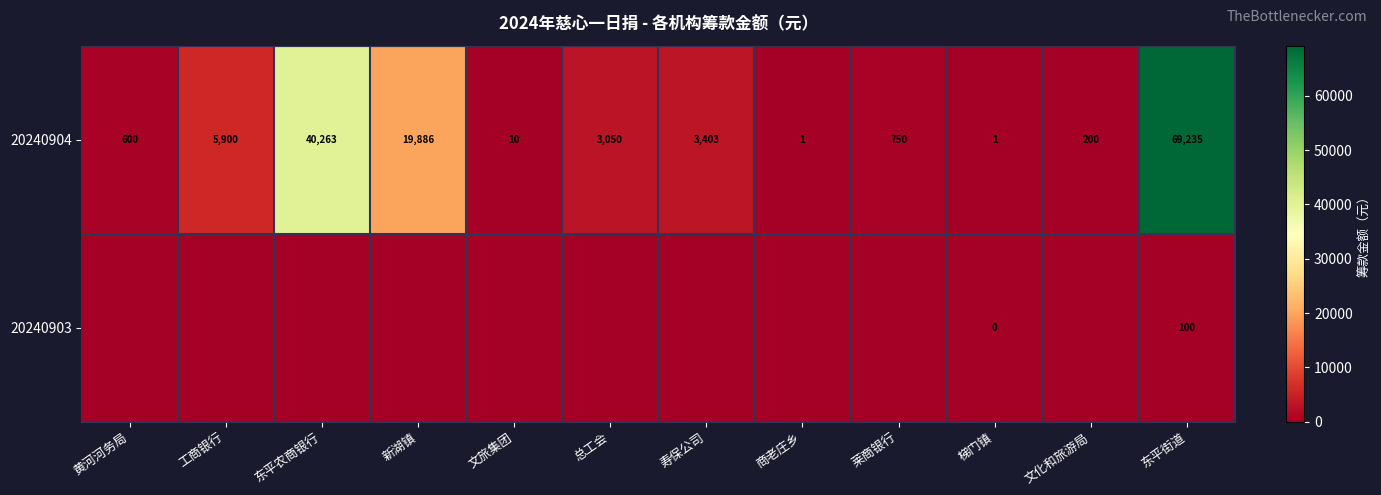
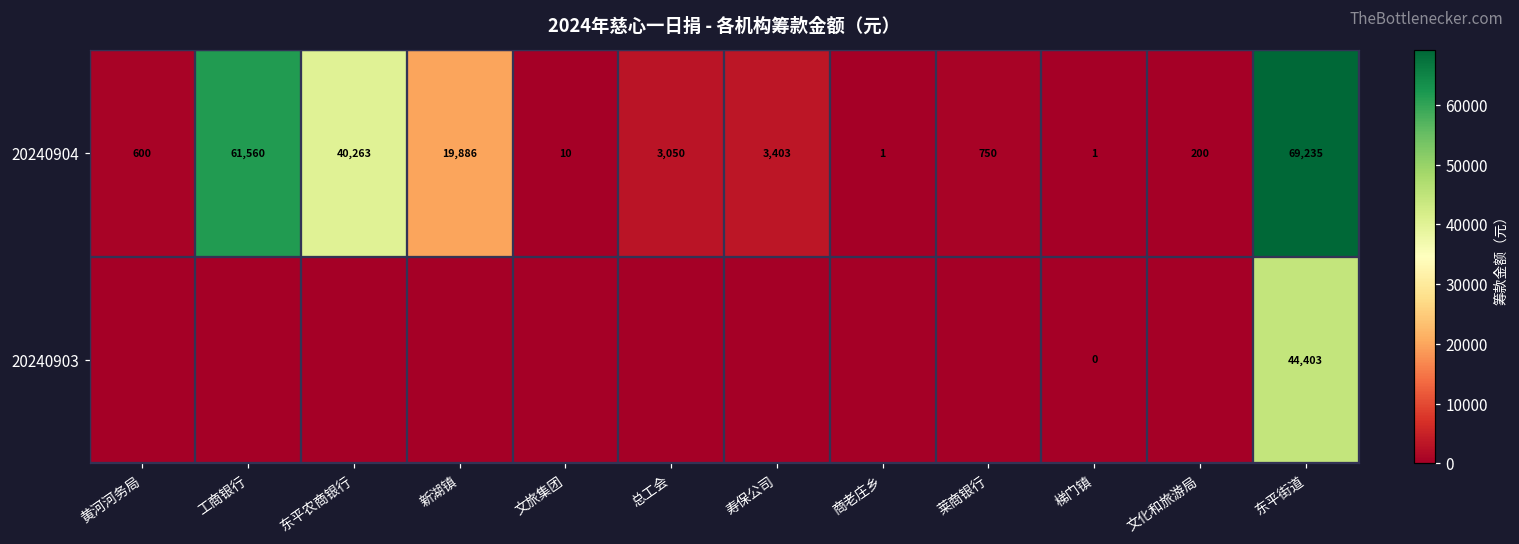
20240904, 工商银行: 5,900 -> 61,560
20240903, 东平街道: 100 -> 44,403
